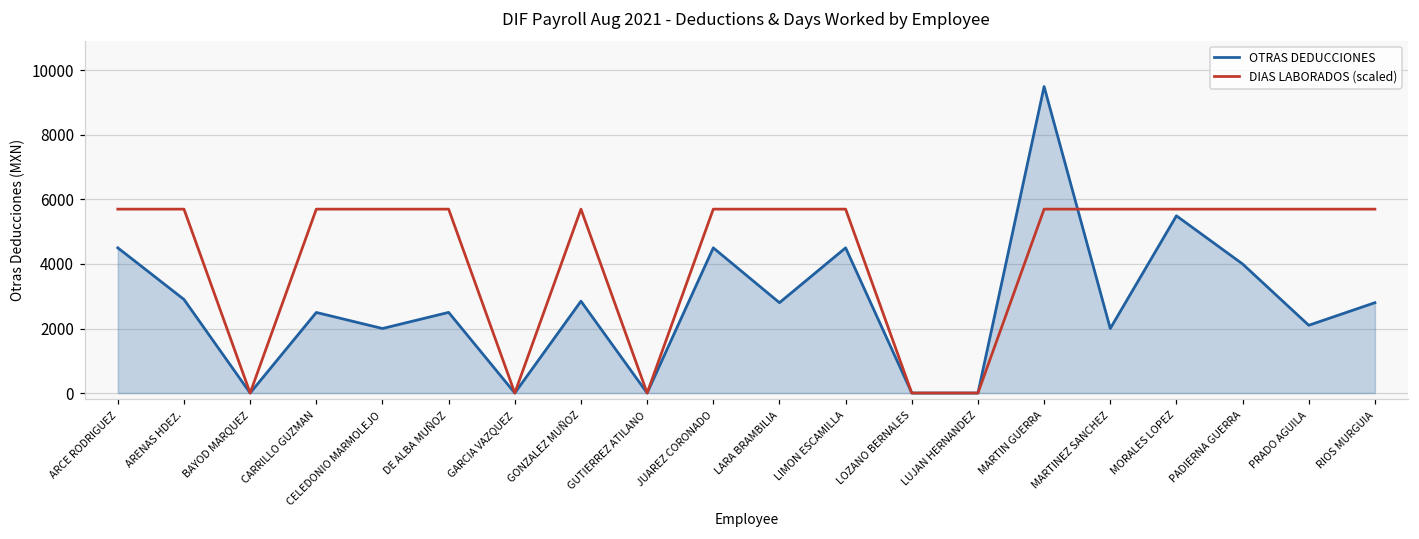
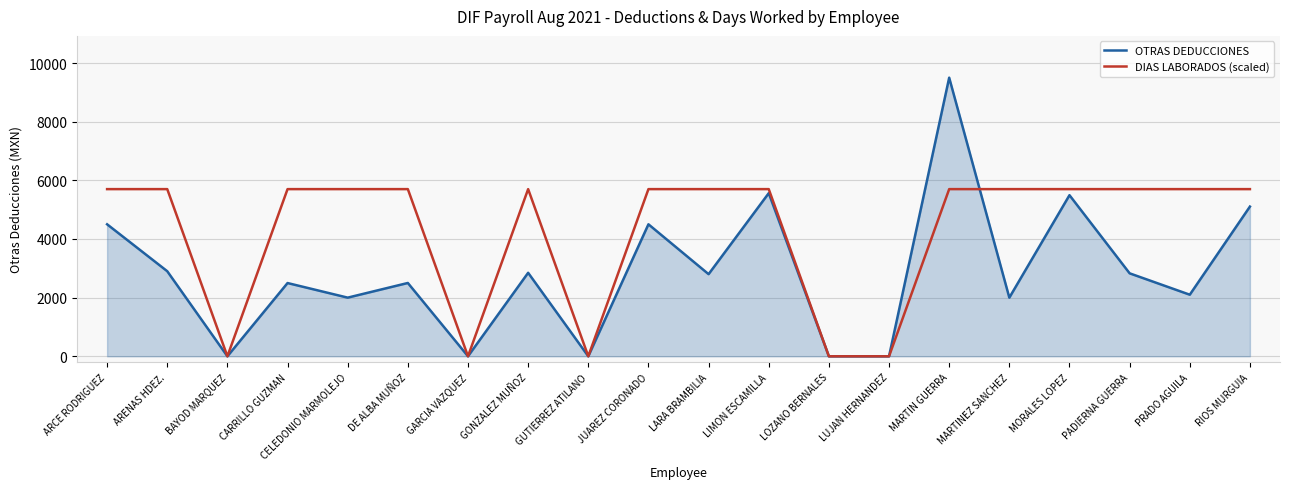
OTRAS DEDUCCIONES, LIMON ESCAMILLA: 4500 -> 5600
OTRAS DEDUCCIONES, PADIERNA GUERRA: 4000 -> 2800
OTRAS DEDUCCIONES, RIOS MURGUIA: 2800 -> 5100
